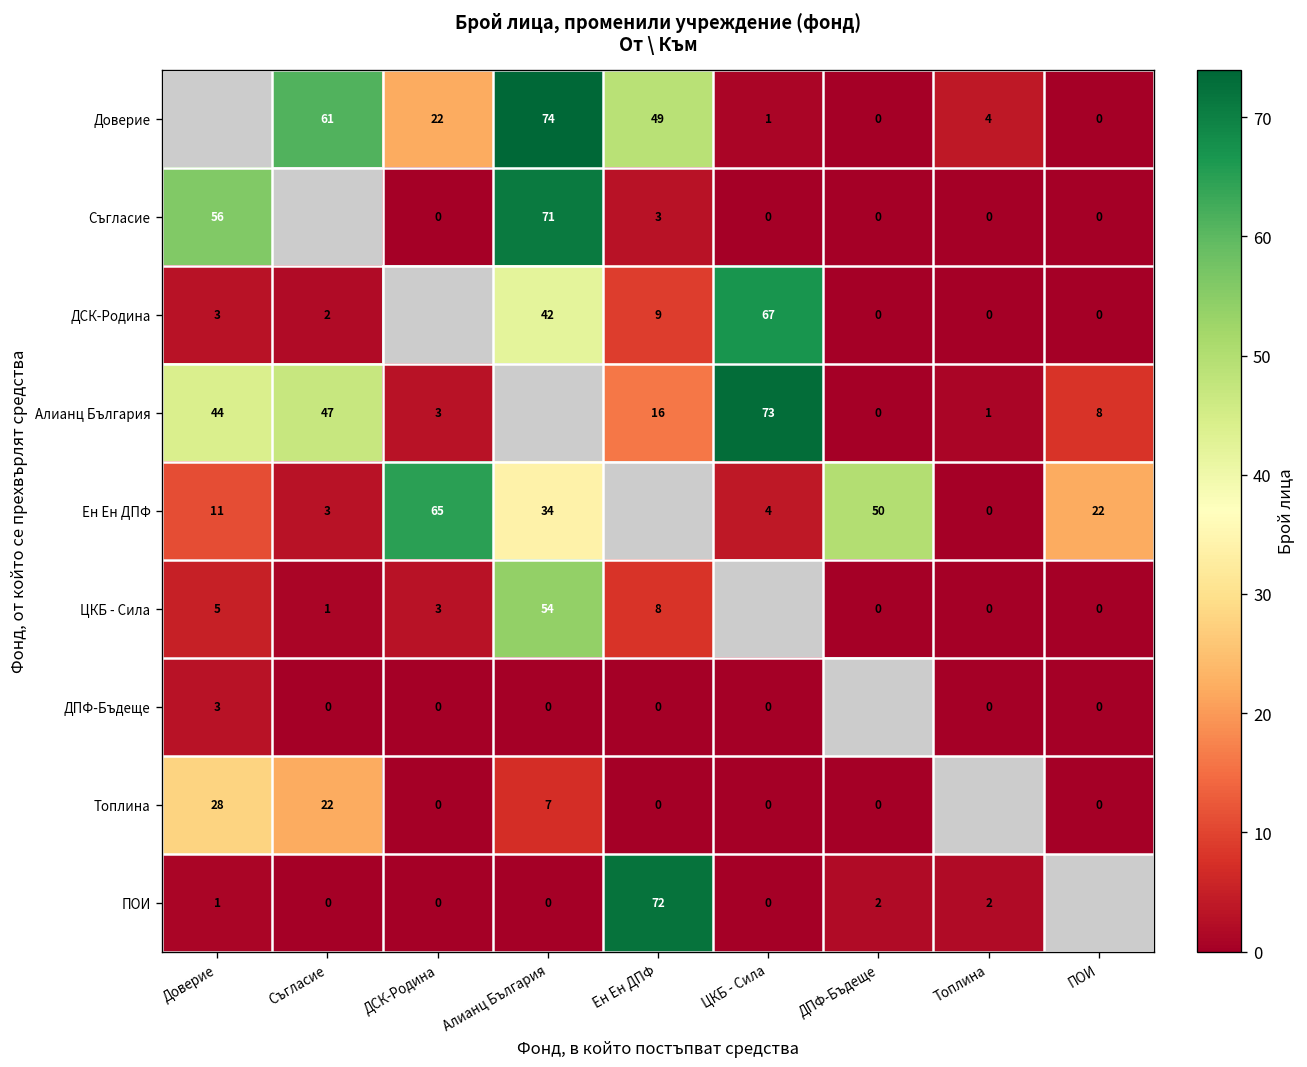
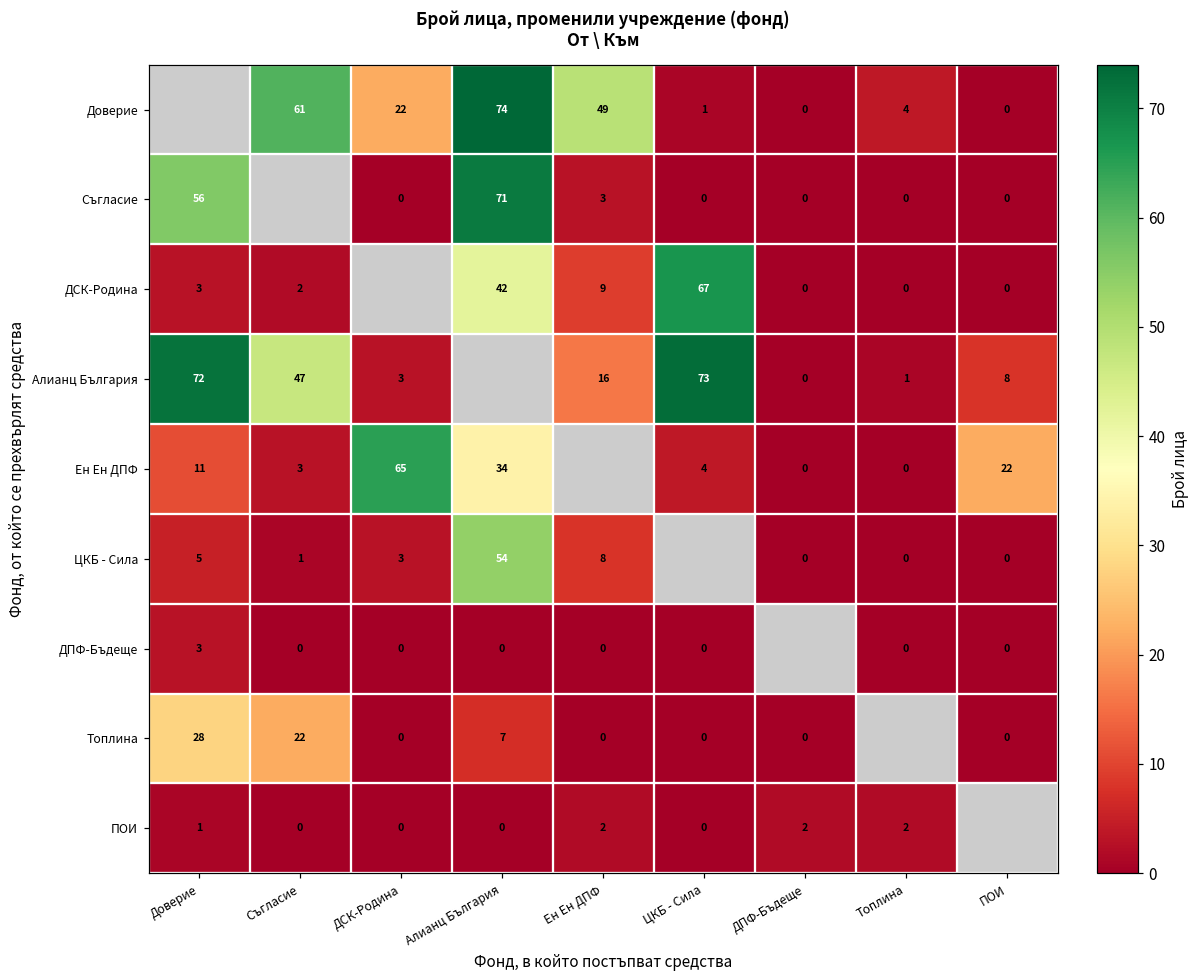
Алианц България, Доверие: 44 -> 72
Ен Ен ДПФ, ДПФ-Бъдеще: 50 -> 0
ПОИ, Ен Ен ДПФ: 72 -> 2
